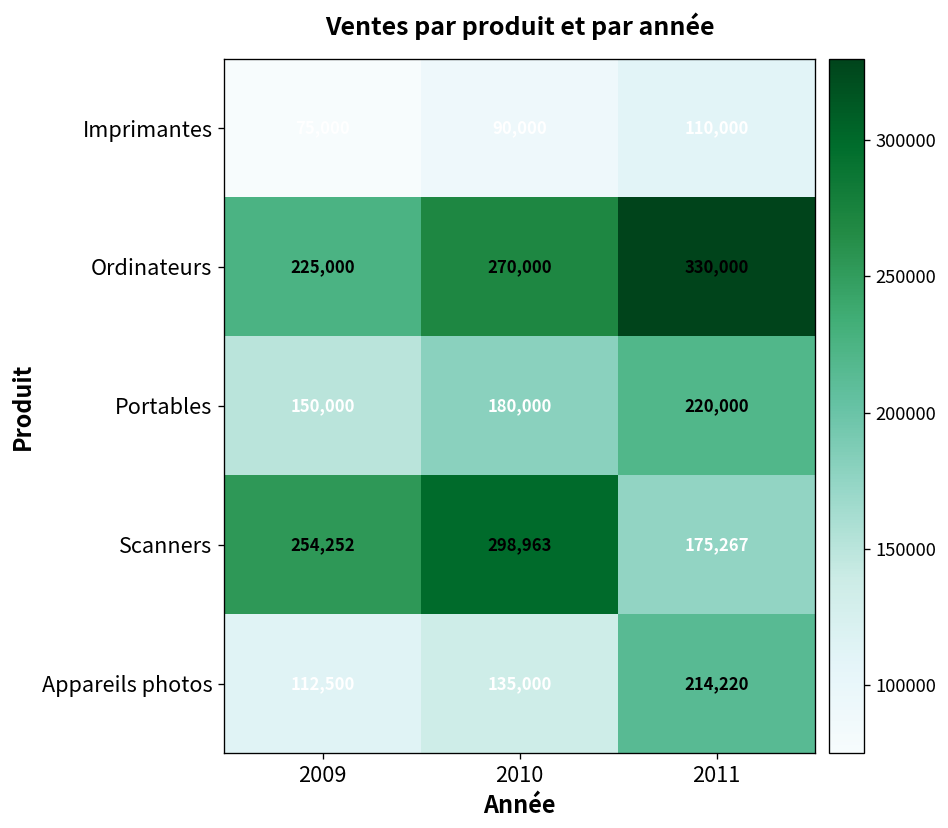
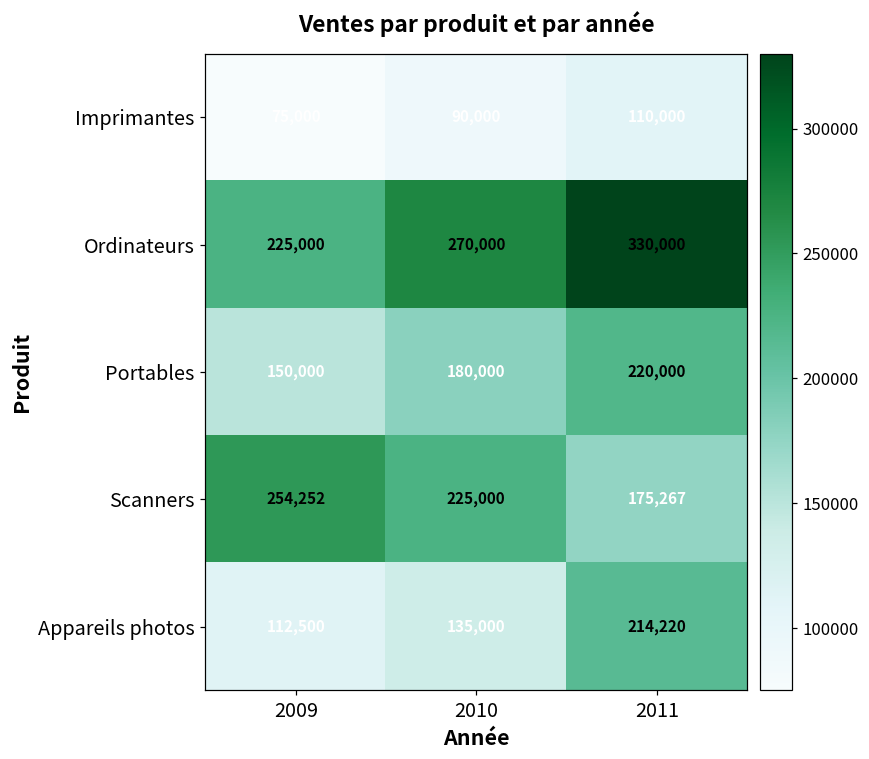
Scanners, 2010: 298,963 -> 225,000
